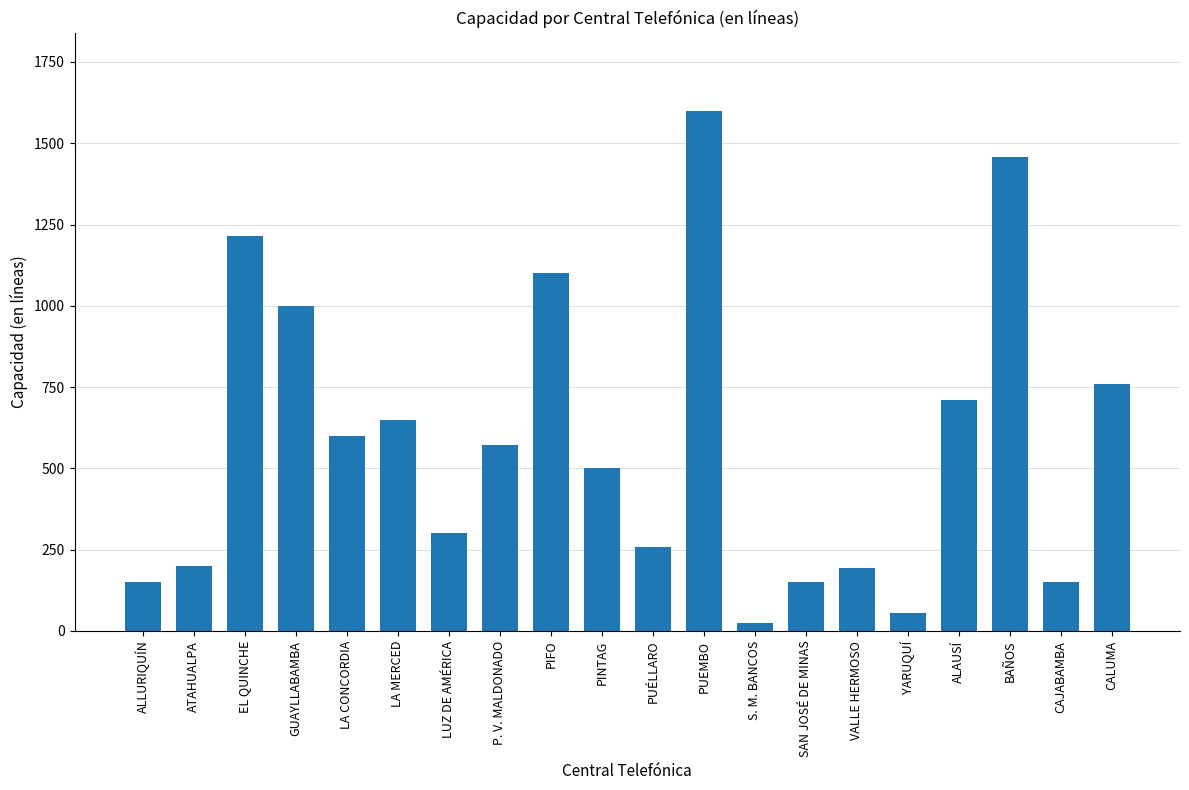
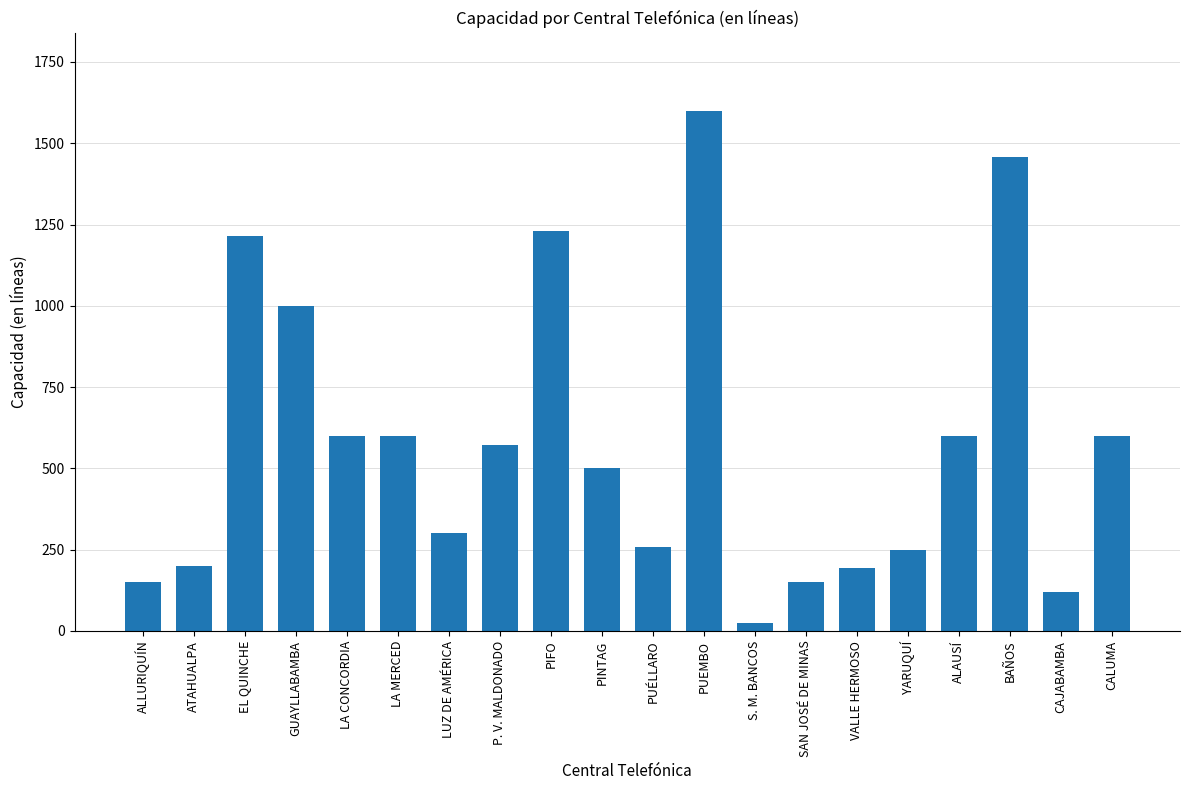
LA MERCED: 650 -> 600
PIFO: 1100 -> 1230
YARUQUÍ: 50 -> 250
ALAUSÍ: 710 -> 600
CAJABAMBA: 150 -> 120
CALUMA: 760 -> 600
